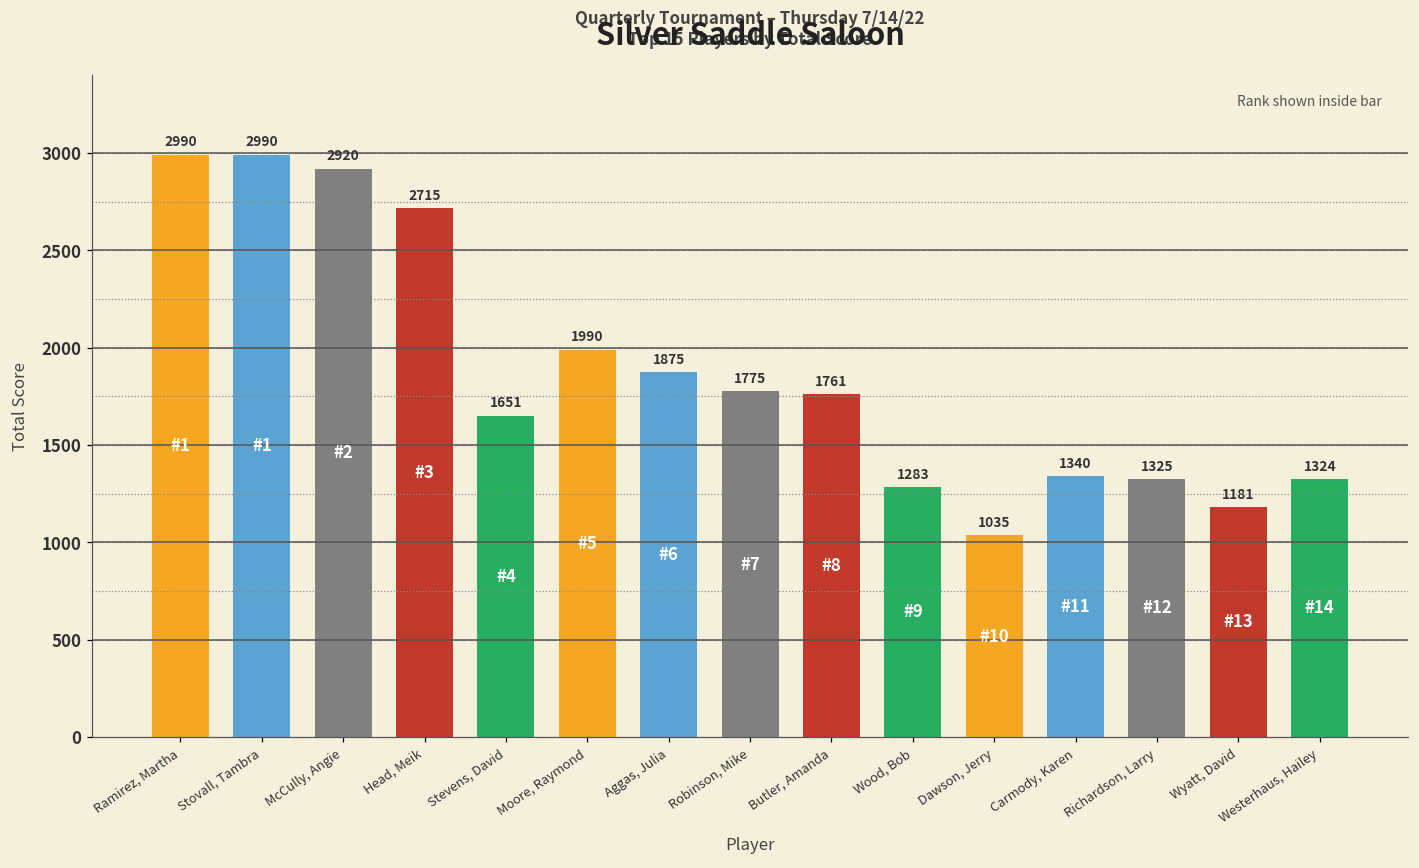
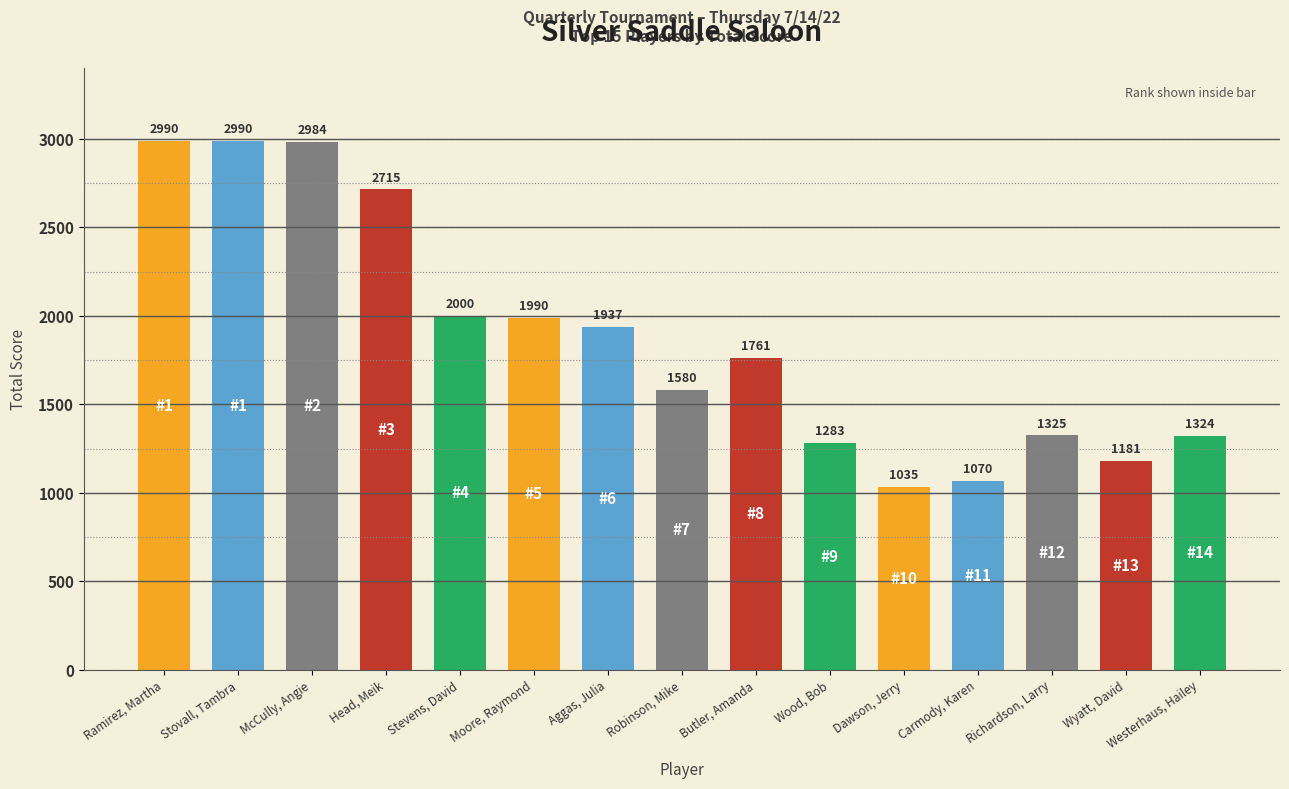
McCully, Angie: 2920 -> 2984
Stevens, David: 1651 -> 2000
Aggas, Julia: 1875 -> 1937
Robinson, Mike: 1775 -> 1580
Carmody, Karen: 1340 -> 1070
